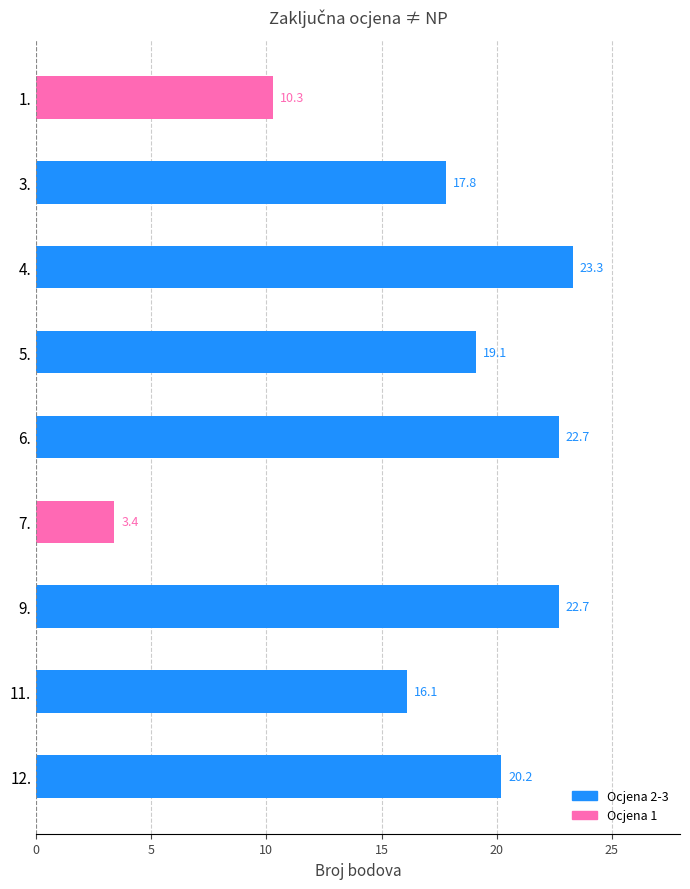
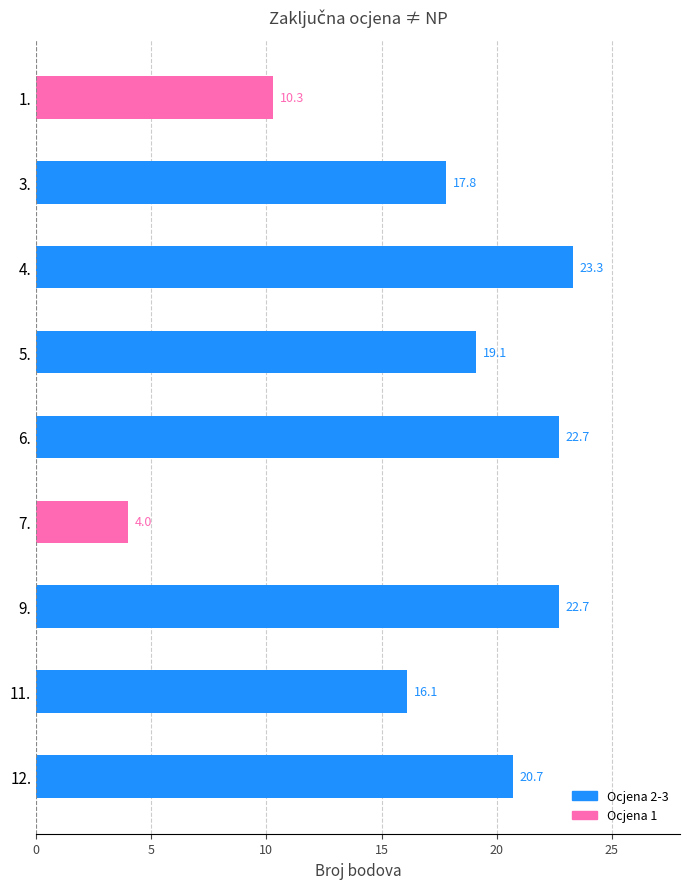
7.: 3.4 -> 4.0
12.: 20.2 -> 20.7
